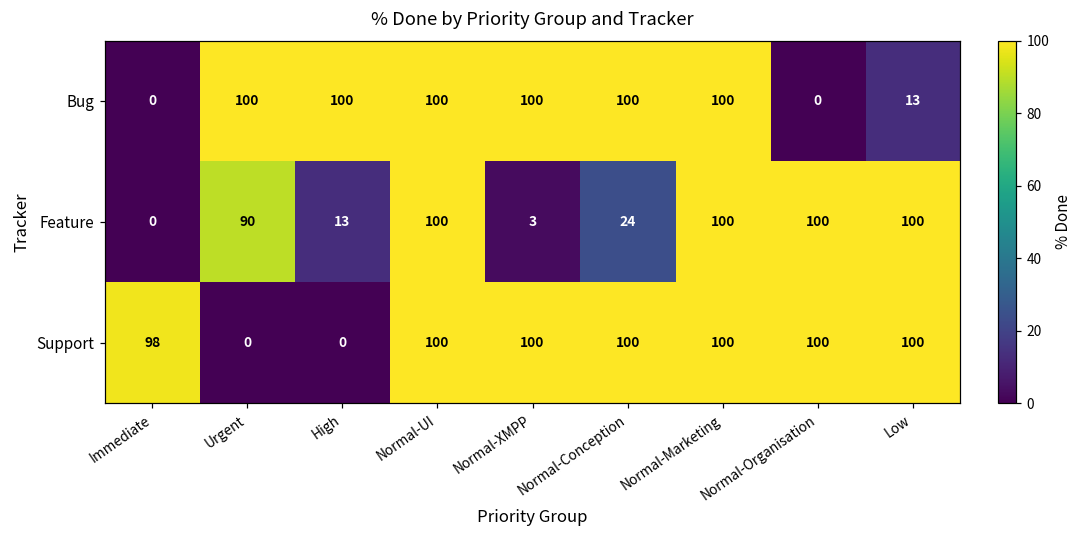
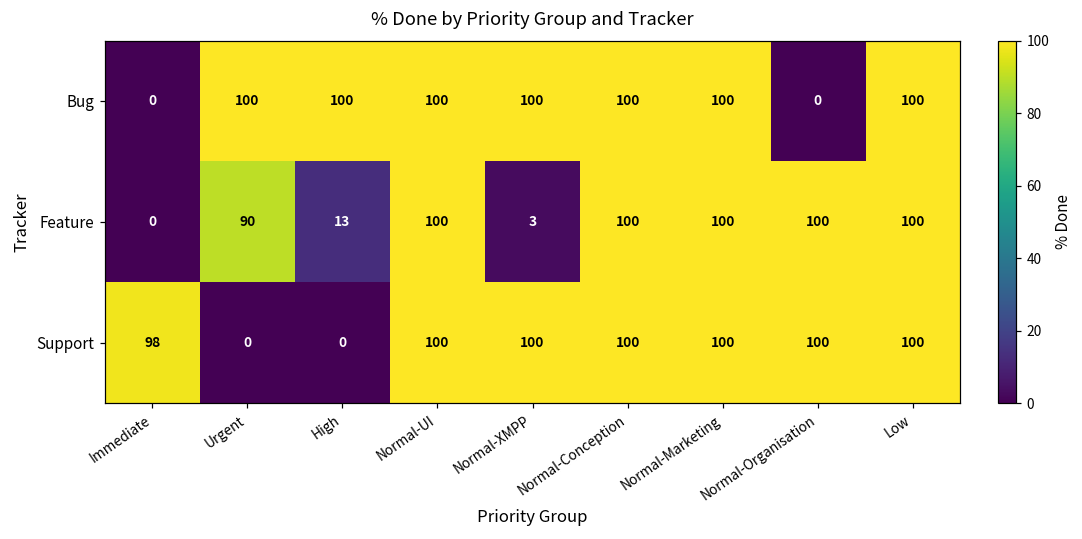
Bug, Low: 13 -> 100
Feature, Normal-Conception: 24 -> 100
